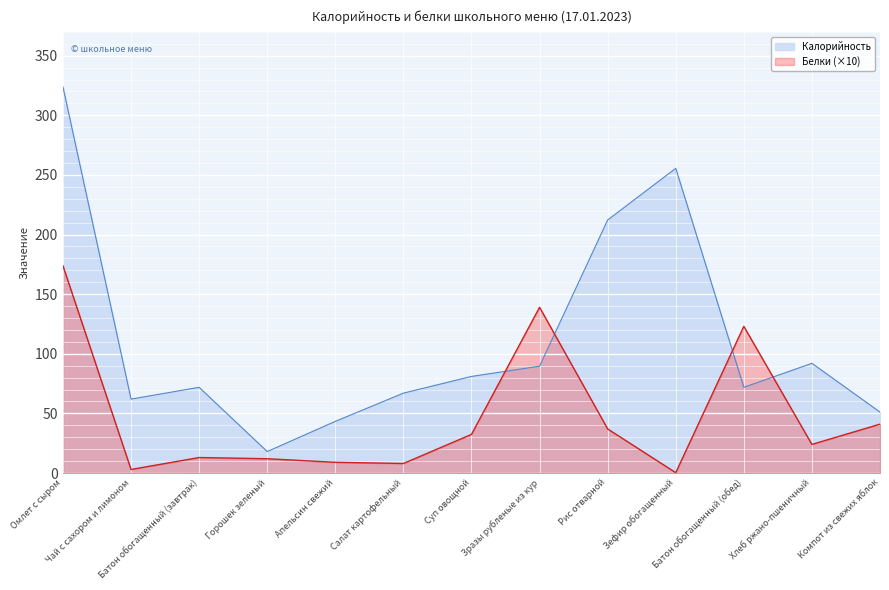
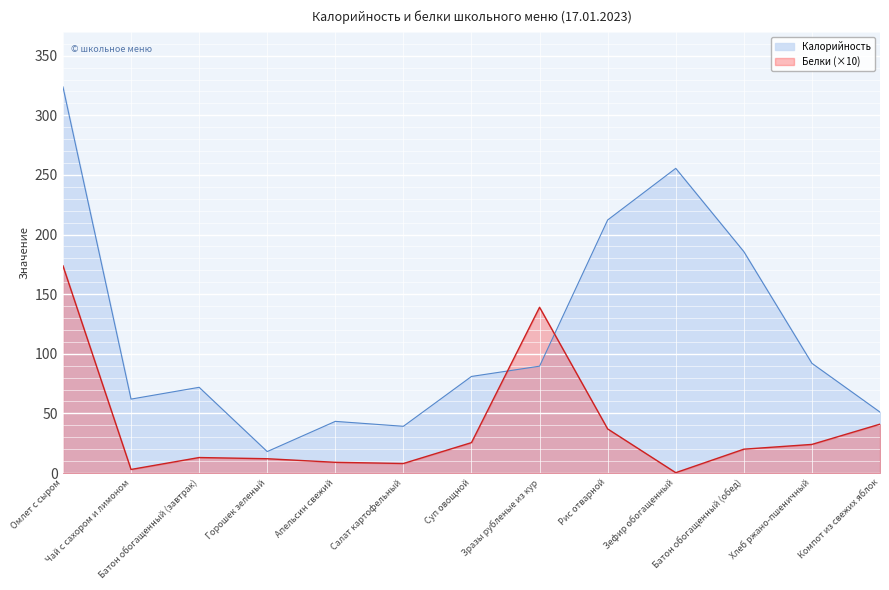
Калорийность, Салат картофельный: 67 -> 39
Белки (×10), Суп овощной: 32 -> 26
Калорийность, Батон обогащенный (обед): 72 -> 186
Белки (×10), Батон обогащенный (обед): 123 -> 20
